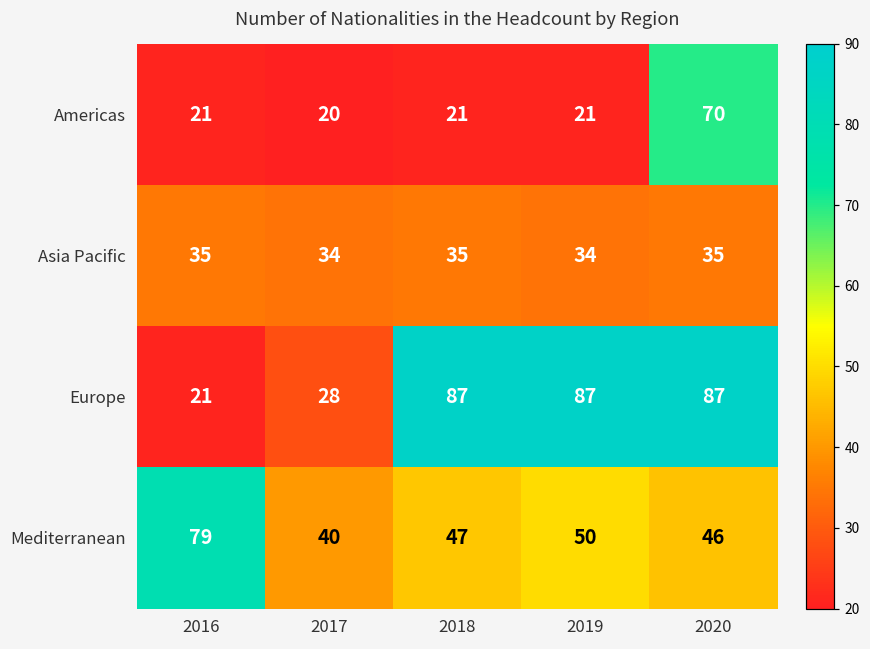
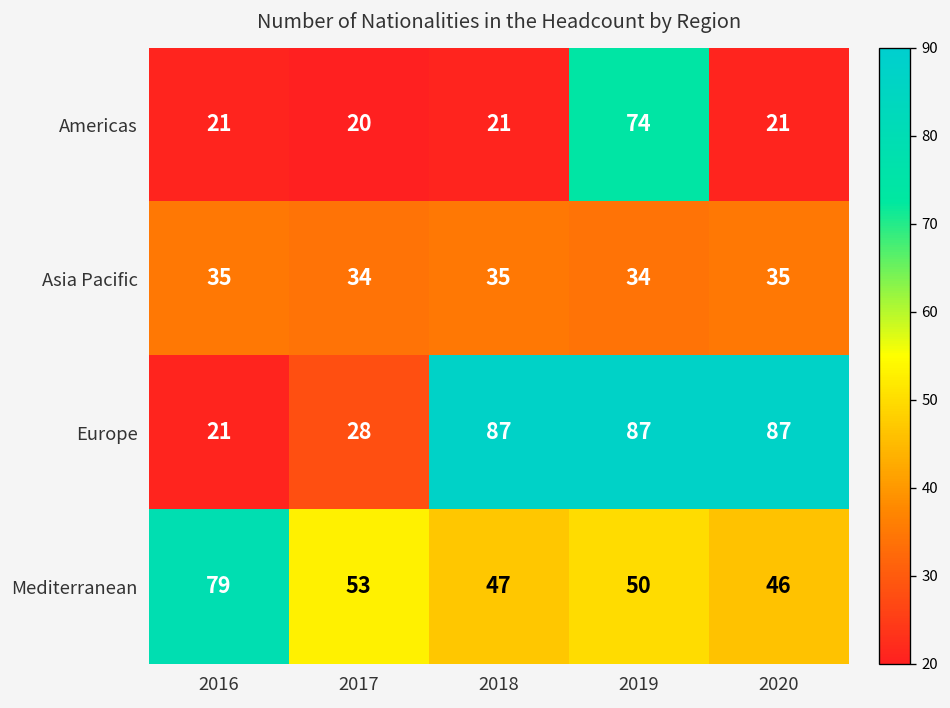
Americas, 2019: 21 -> 74
Americas, 2020: 70 -> 21
Mediterranean, 2017: 40 -> 53
